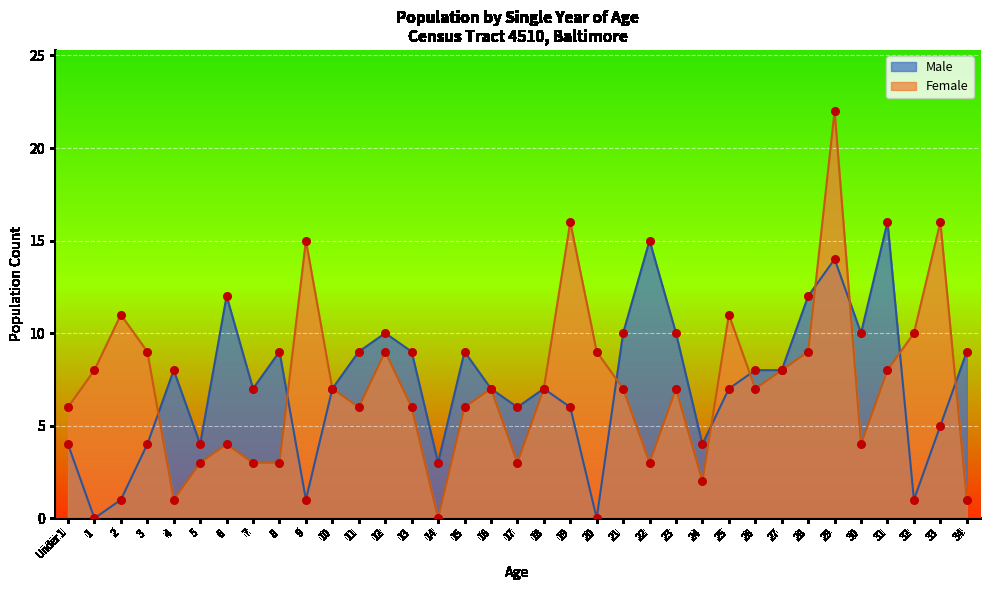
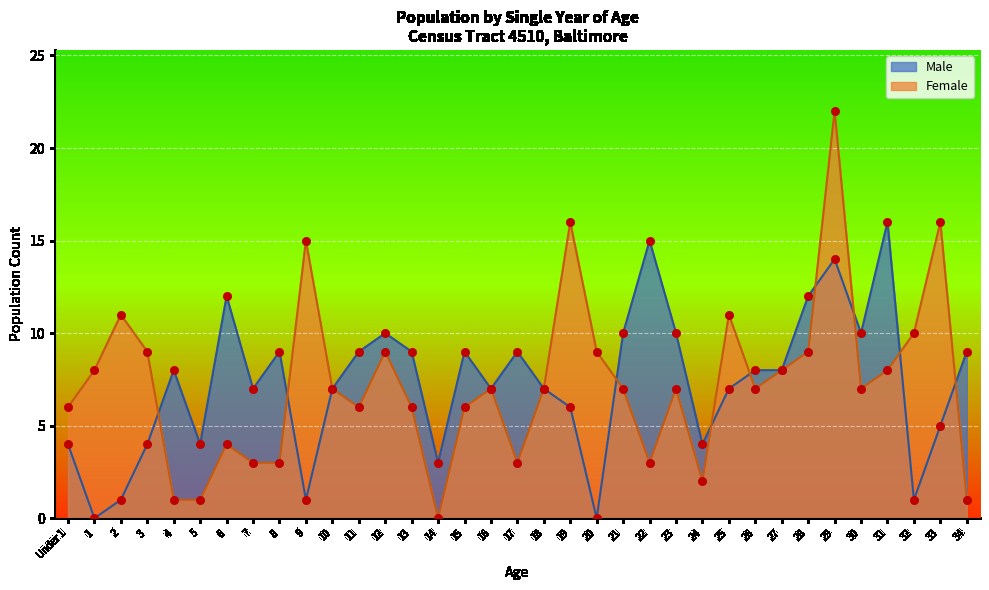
Female, 5: 3 -> 1
Male, 17: 6 -> 9
Female, 30: 4 -> 7
